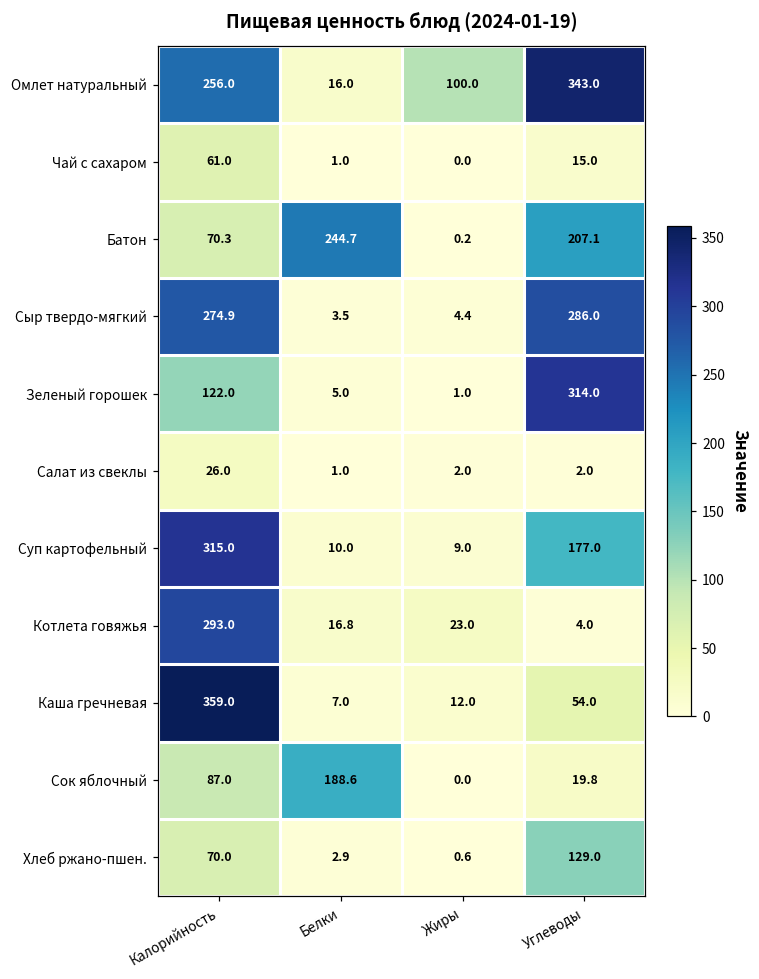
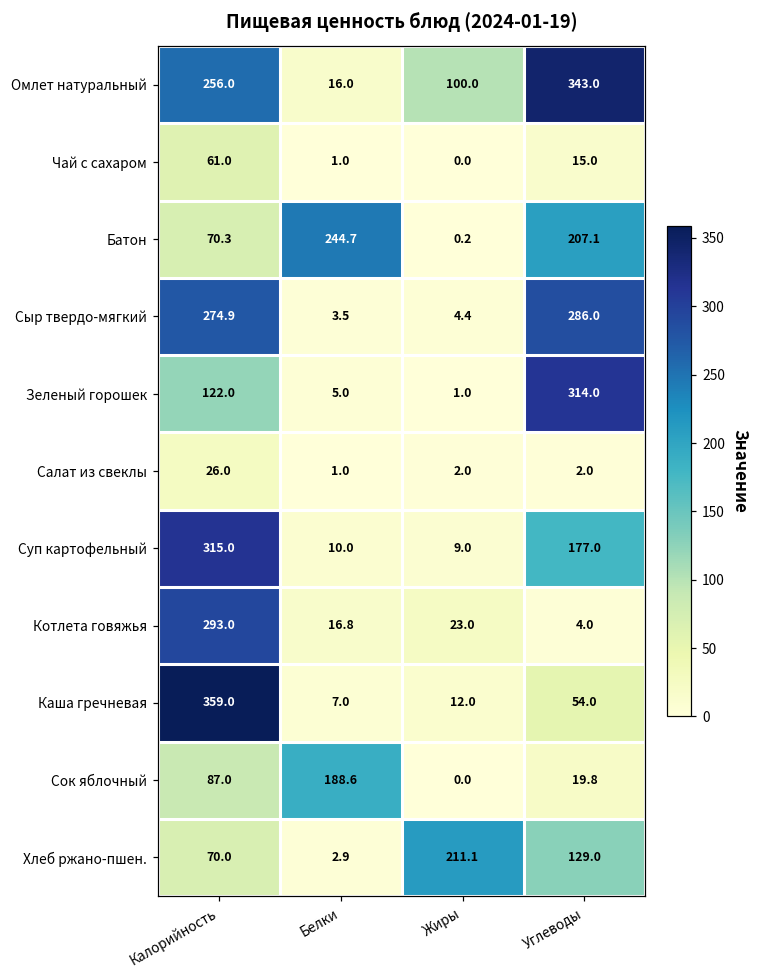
Хлеб ржано-пшен., Жиры: 0.6 -> 211.1
